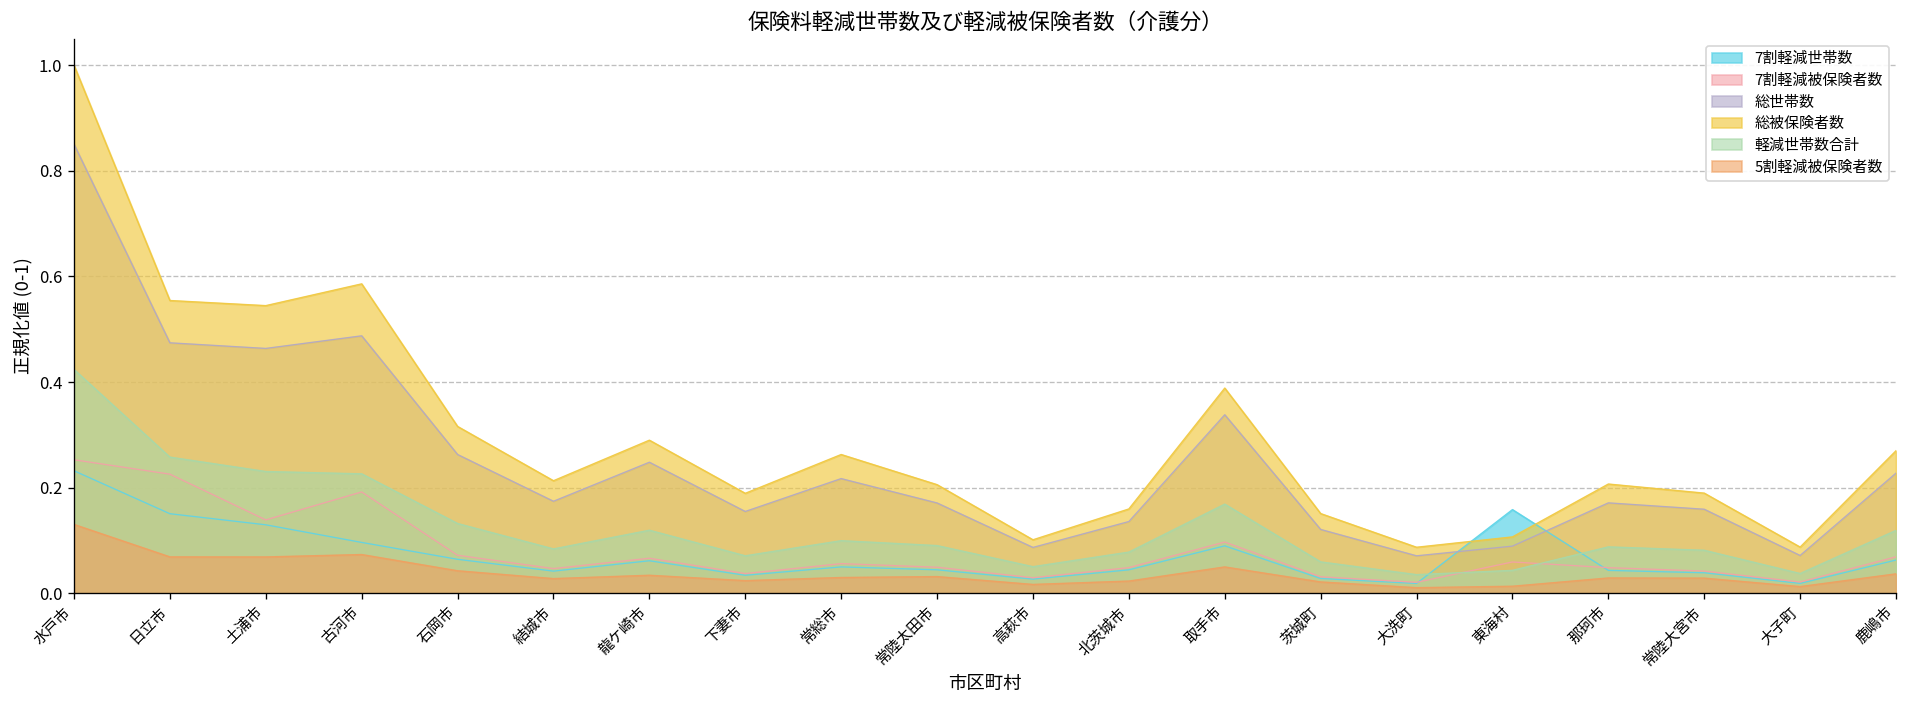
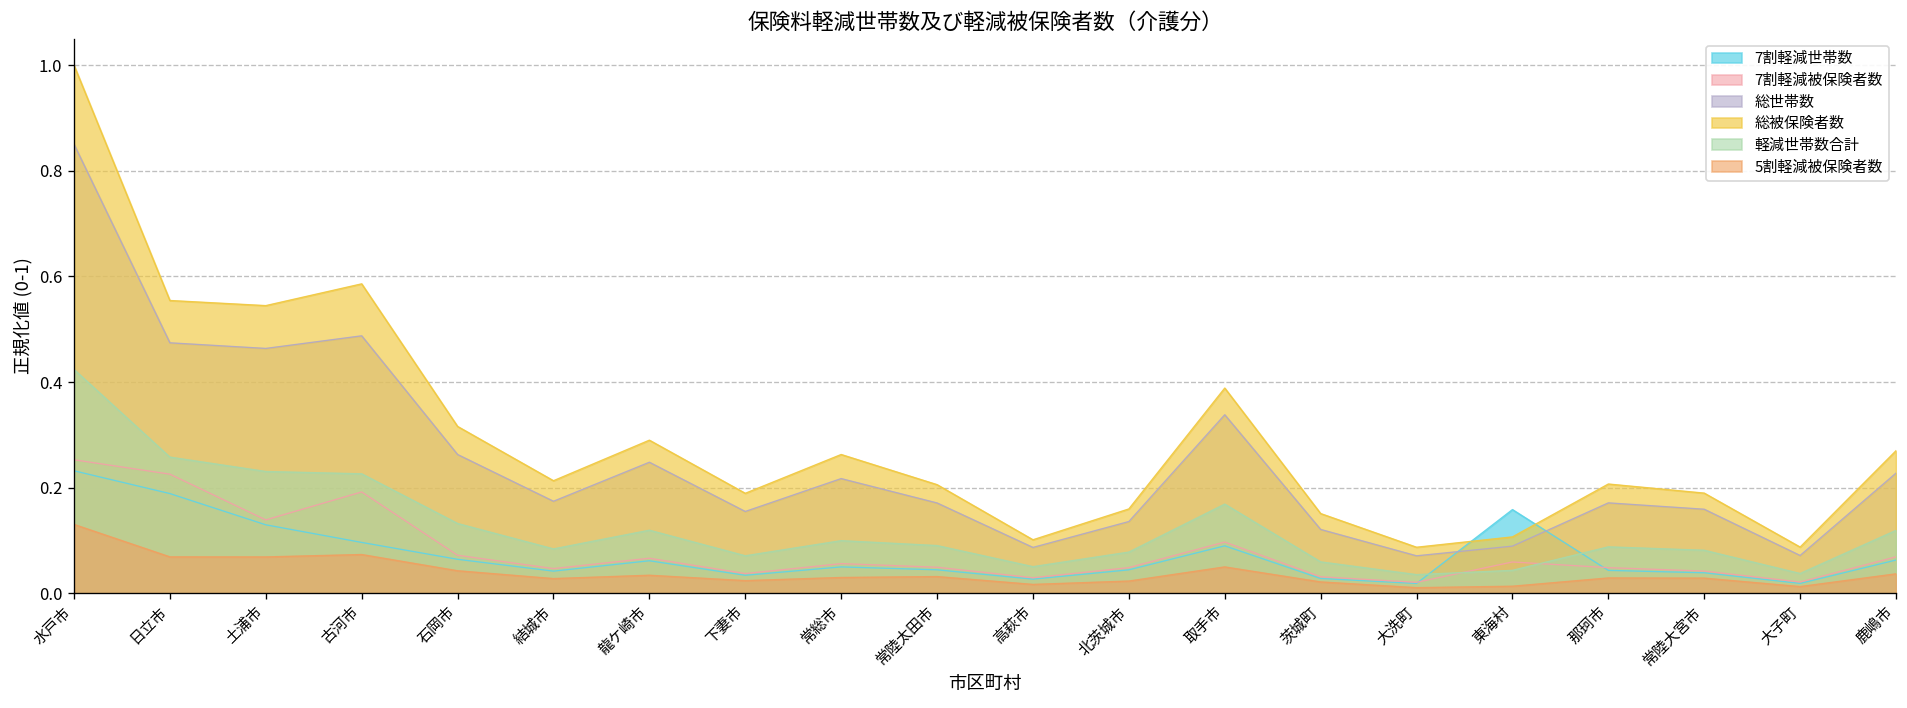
7割軽減世帯数, 日立市: 0.15 -> 0.19
